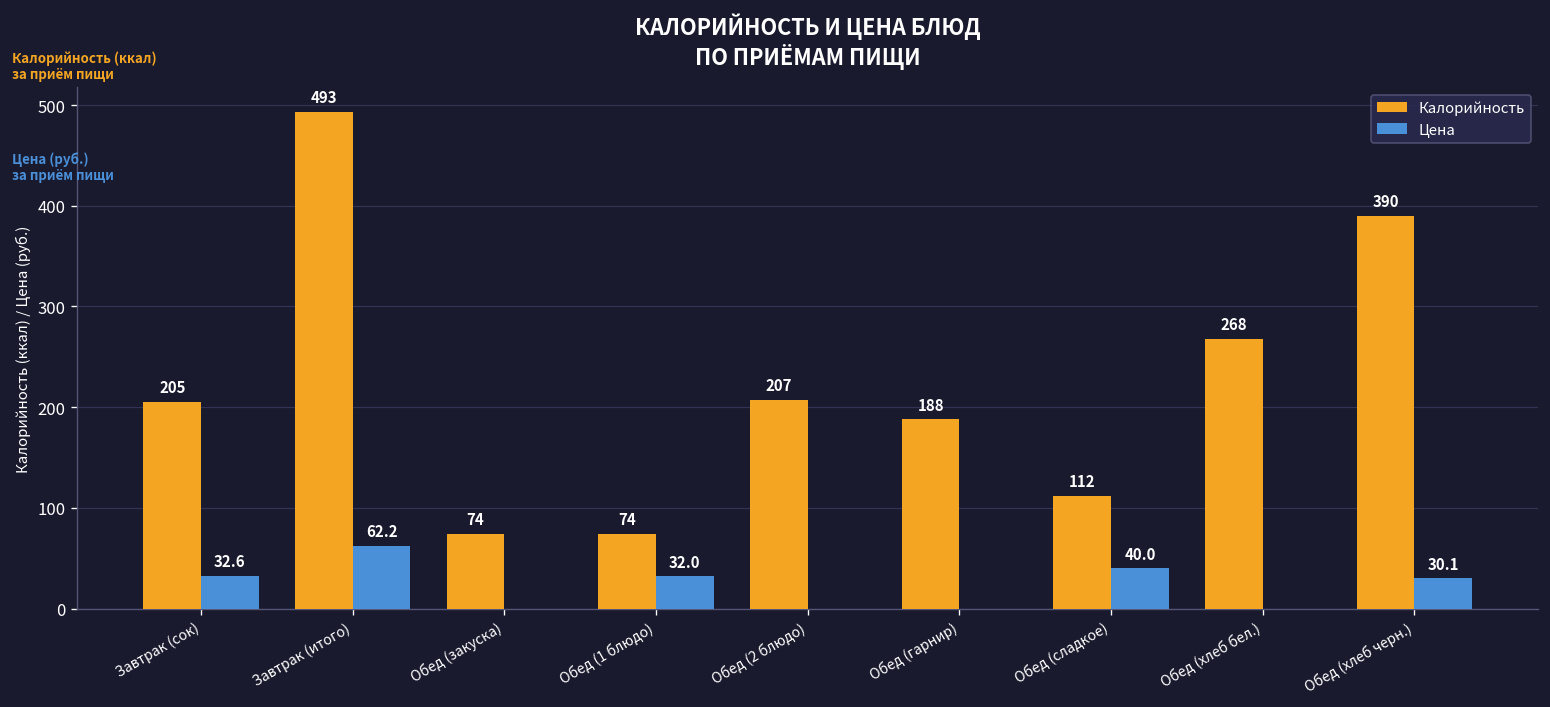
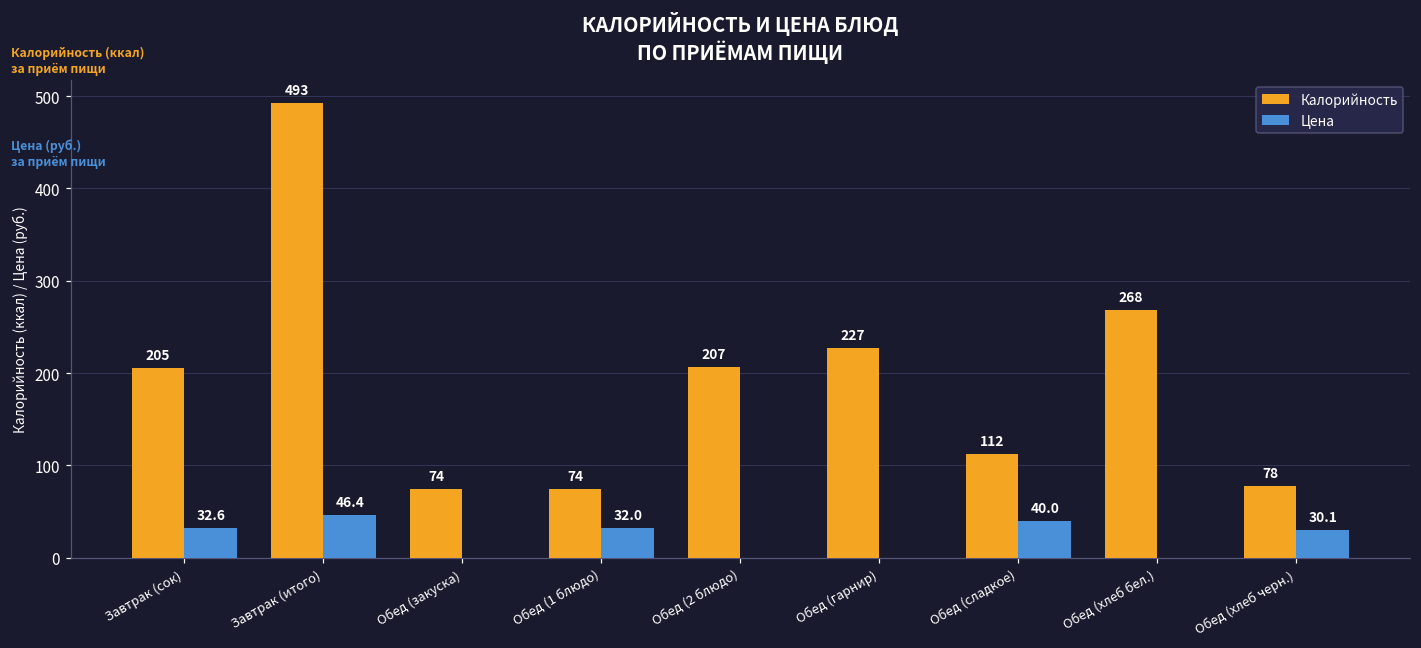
Цена, Завтрак (итого): 62.2 -> 46.4
Калорийность, Обед (гарнир): 188 -> 227
Калорийность, Обед (хлеб черн.): 390 -> 78
